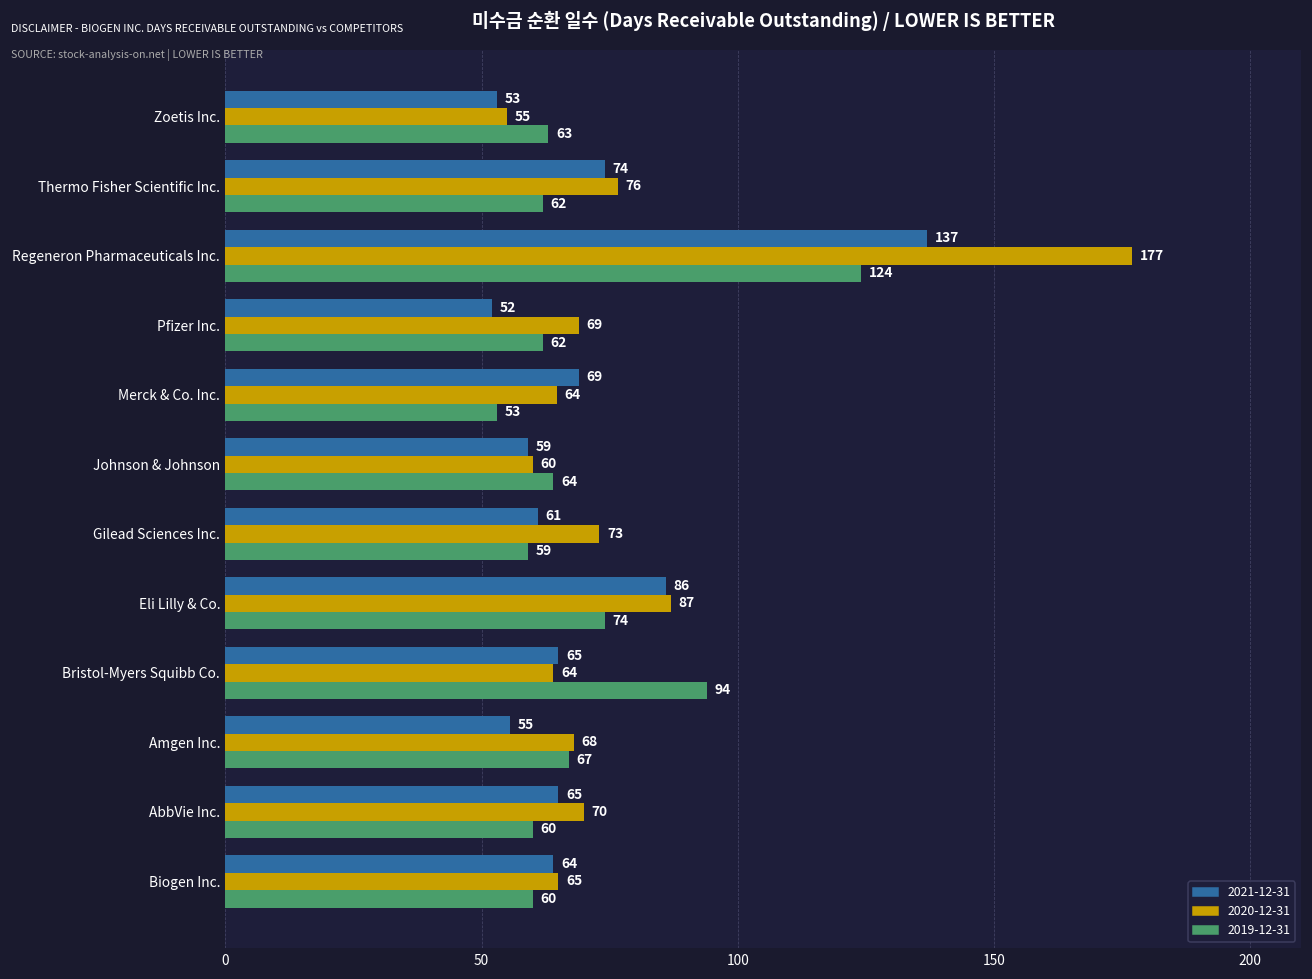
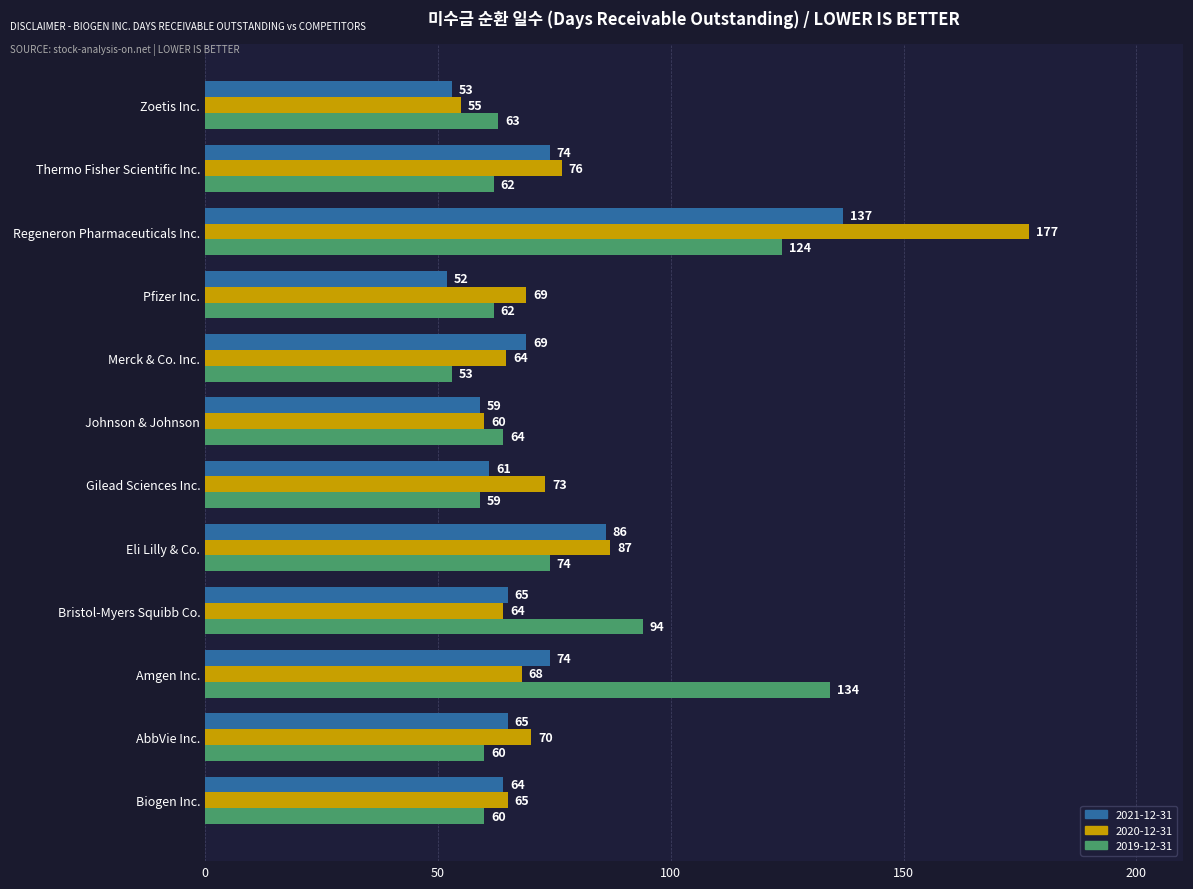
2021-12-31, Amgen Inc.: 55 -> 74
2019-12-31, Amgen Inc.: 67 -> 134
